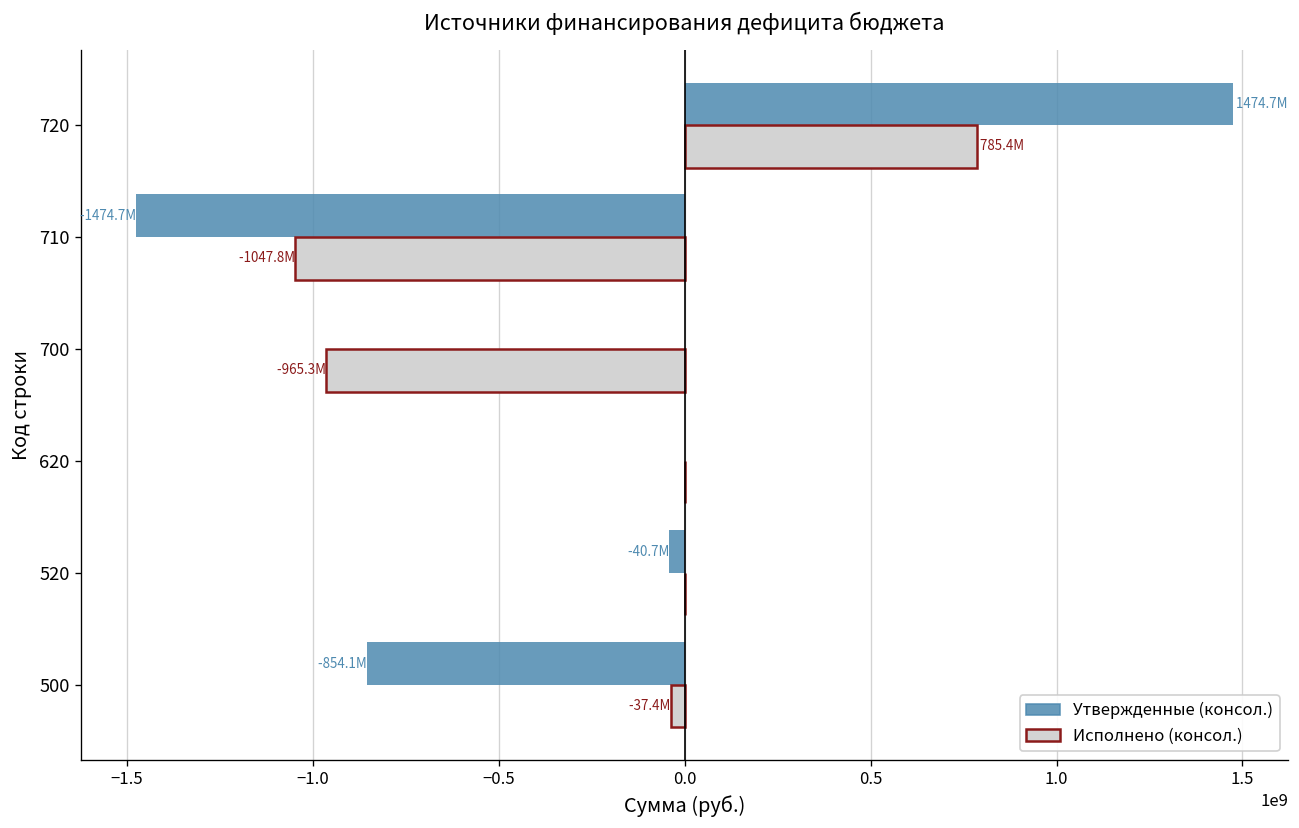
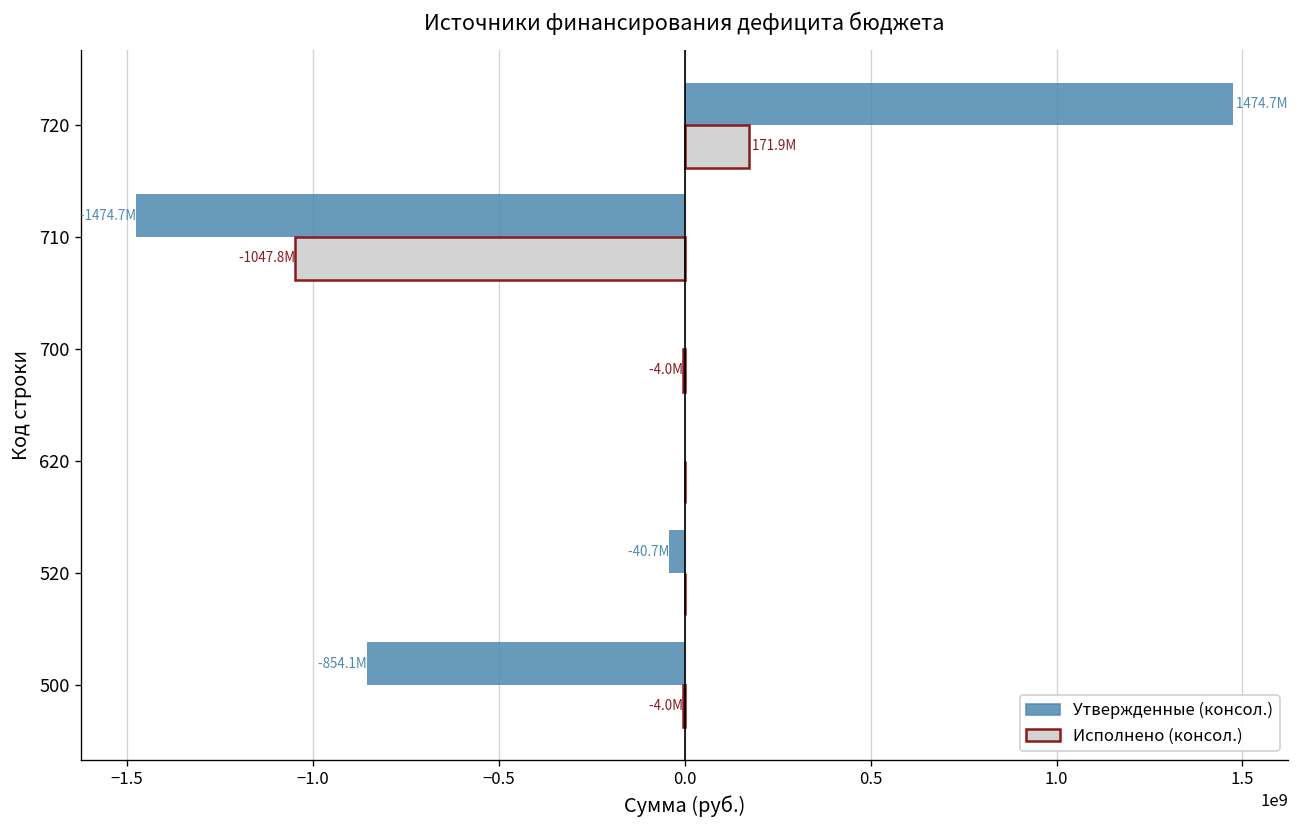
Исполнено (консол.), 720: 785.4M -> 171.9M
Исполнено (консол.), 700: -965.3M -> -4.0M
Исполнено (консол.), 500: -37.4M -> -4.0M
